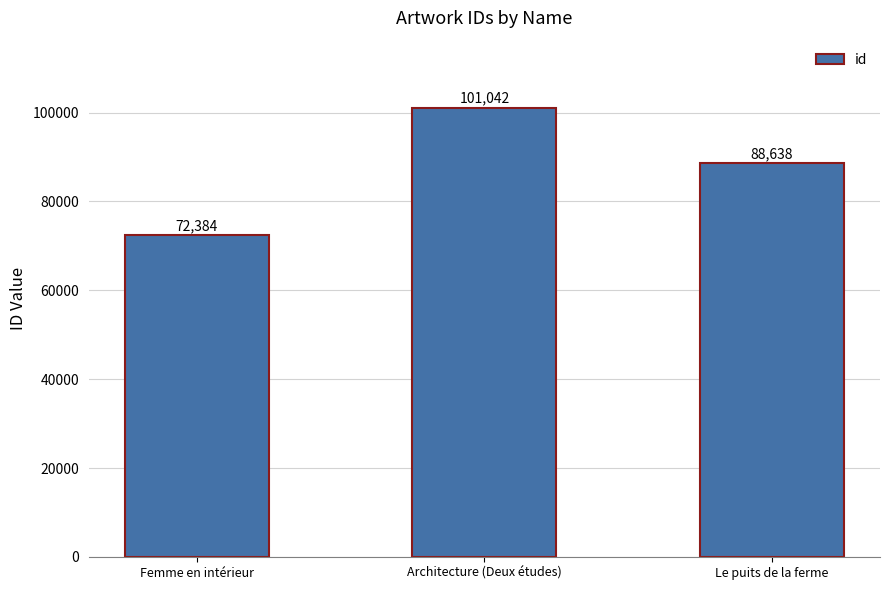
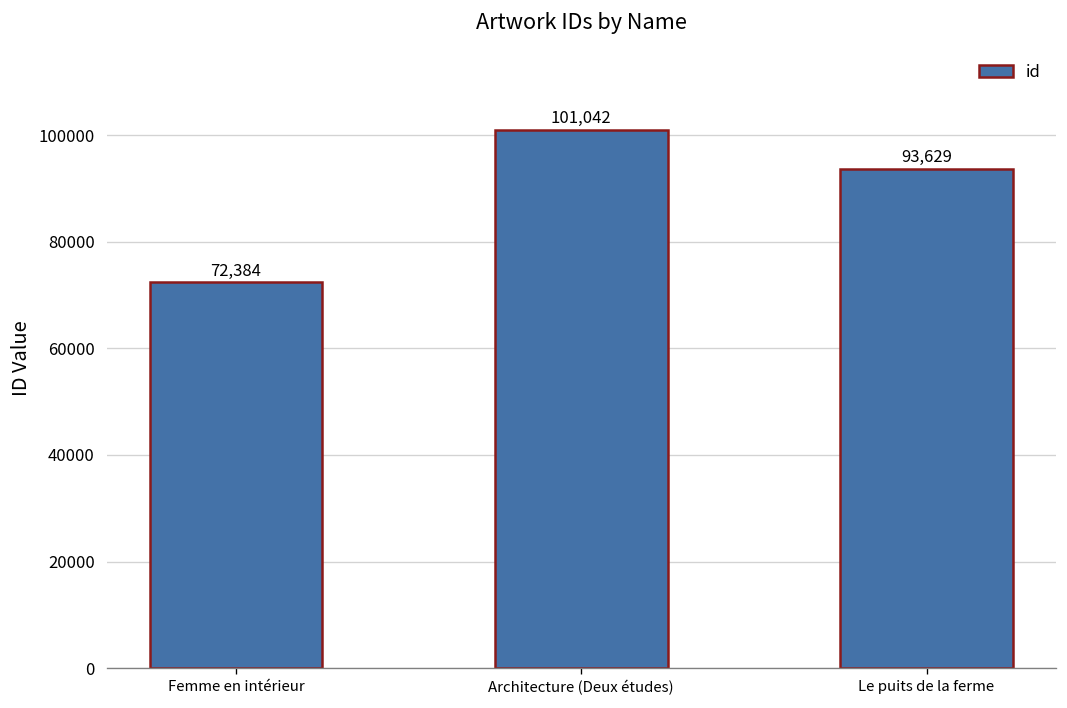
Le puits de la ferme: 88,638 -> 93,629
